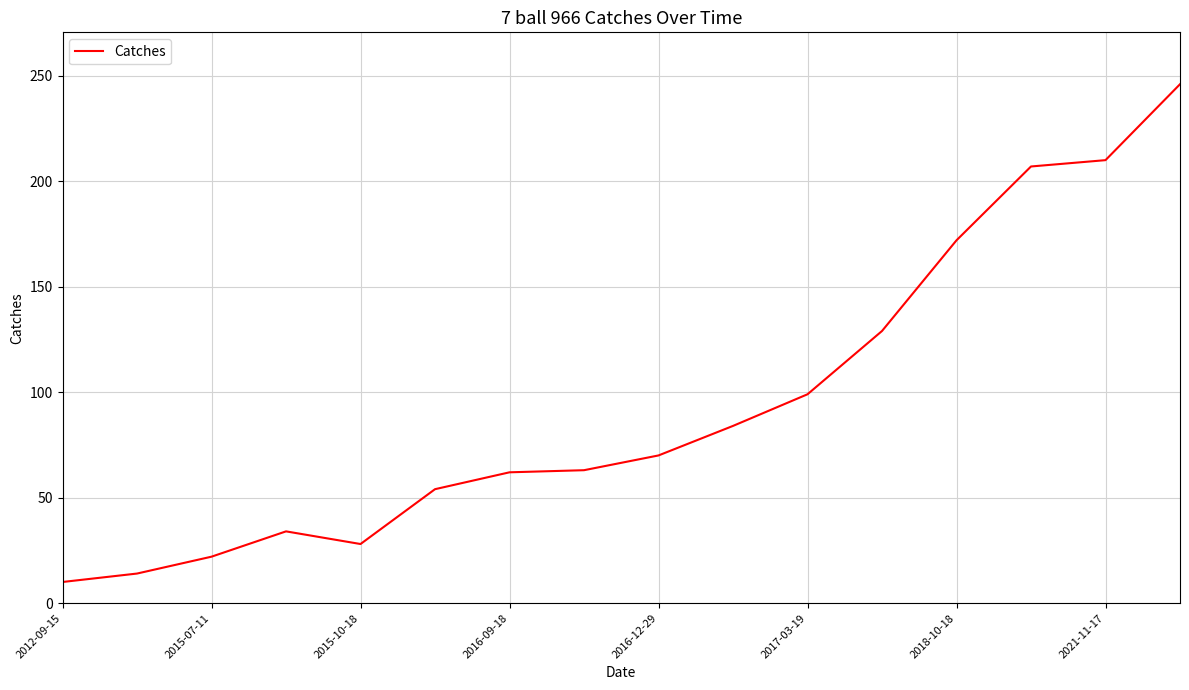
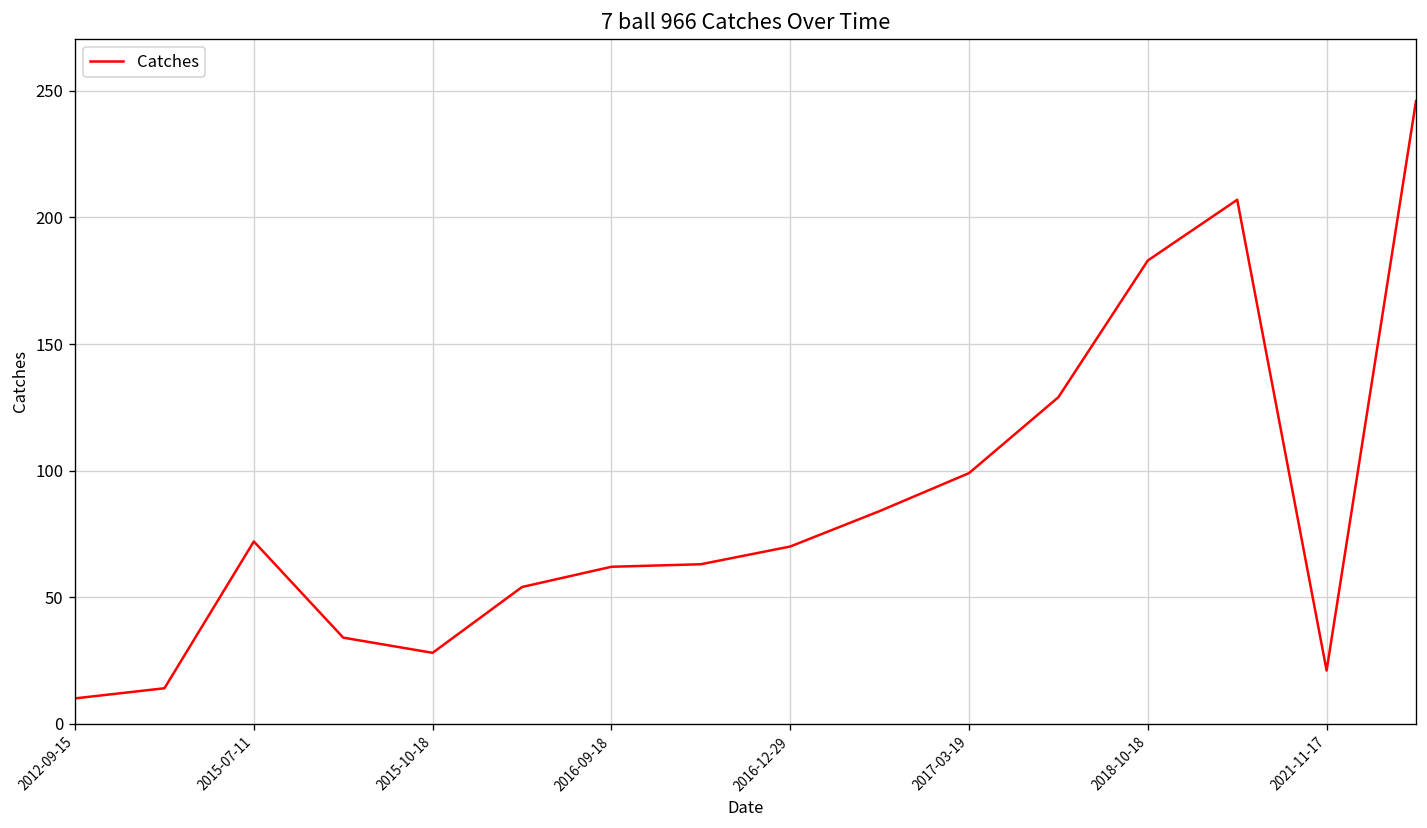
2015-07-11: 22 -> 72
2018-10-18: 172 -> 183
2021-11-17: 210 -> 21
